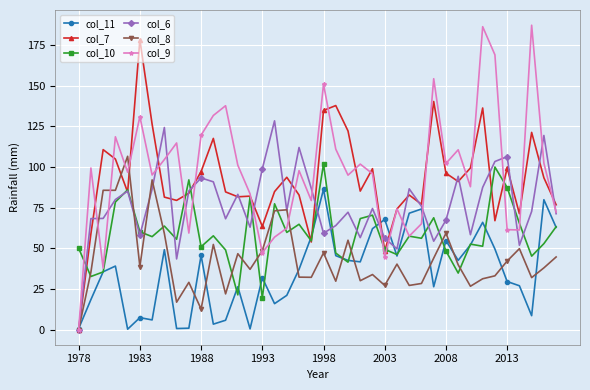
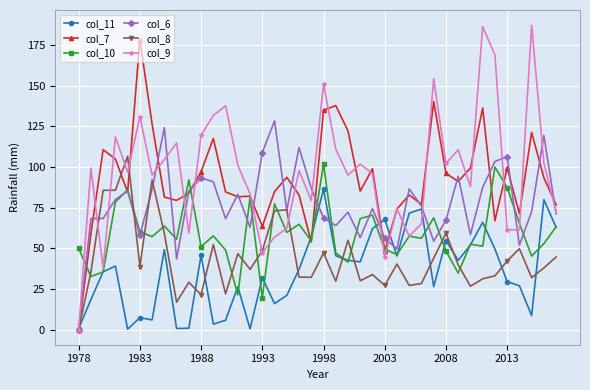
col_8, 1988: 13 -> 21
col_6, 1993: 99 -> 109
col_6, 1998: 59 -> 69
